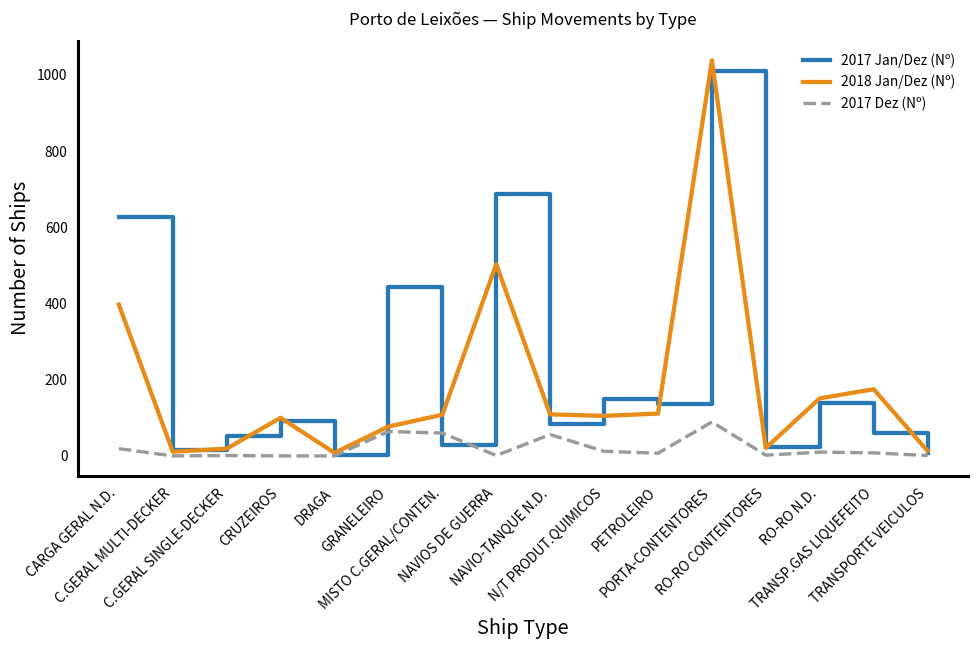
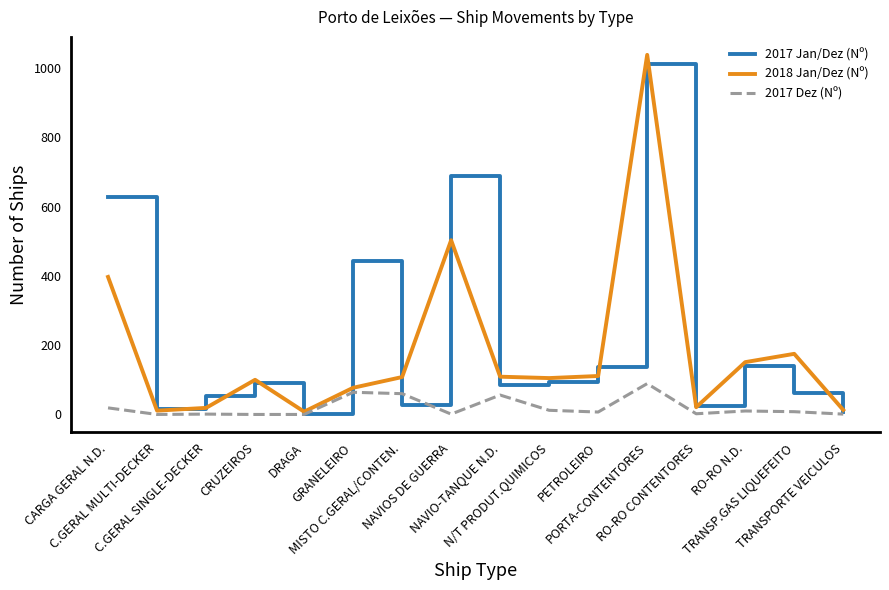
2017 Jan/Dez (Nº), N/T PRODUT.QUIMICOS: 150 -> 90
